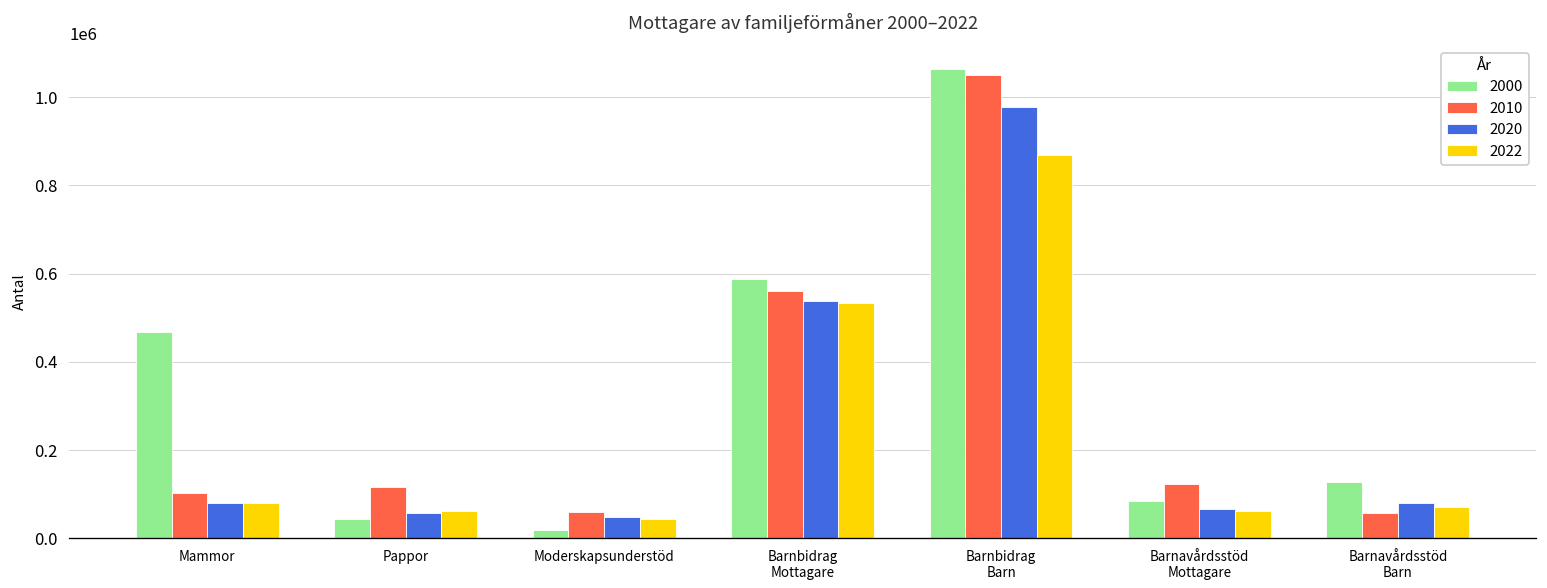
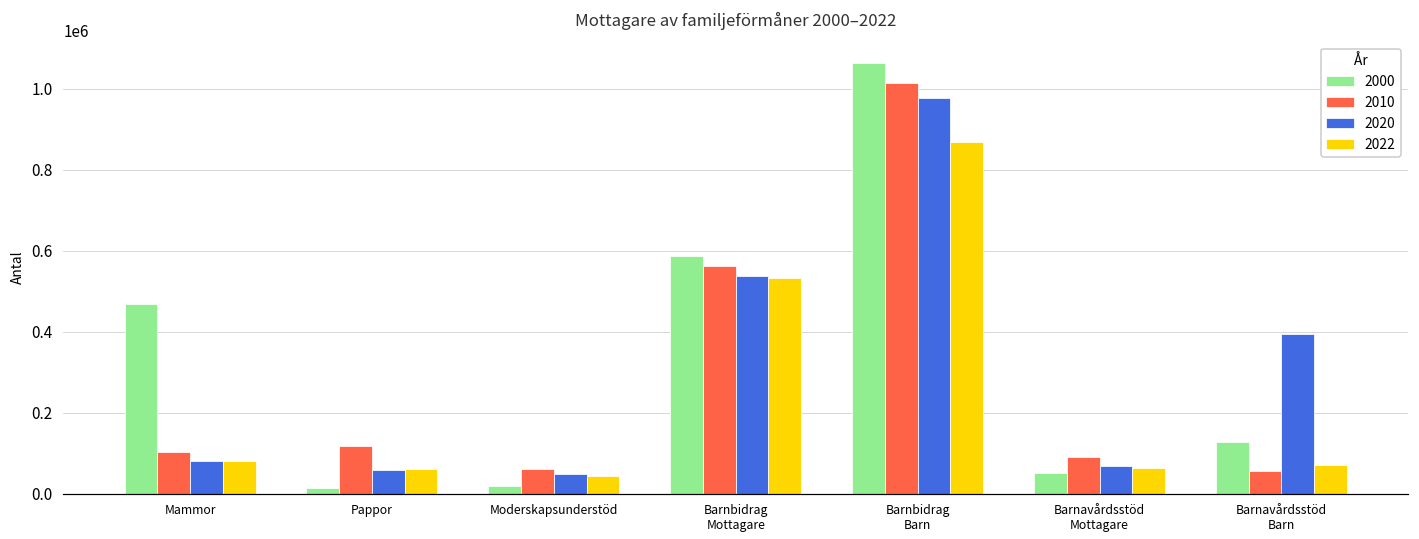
2000, Pappor: 40000 -> 10000
2010, Barnbidrag Barn: 1050000 -> 1010000
2000, Barnavårdsstöd Mottagare: 80000 -> 50000
2010, Barnavårdsstöd Mottagare: 120000 -> 90000
2020, Barnavårdsstöd Barn: 80000 -> 400000
